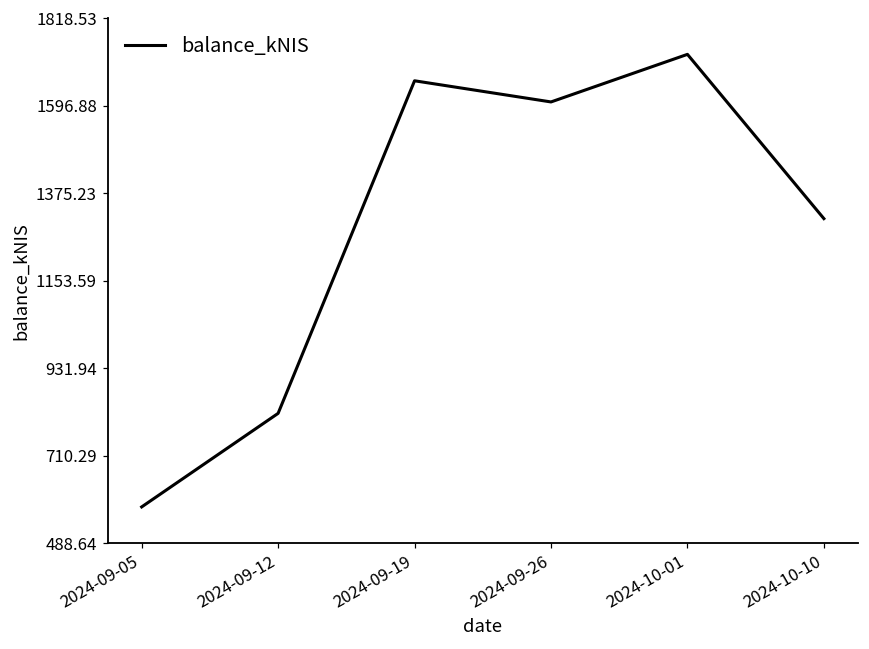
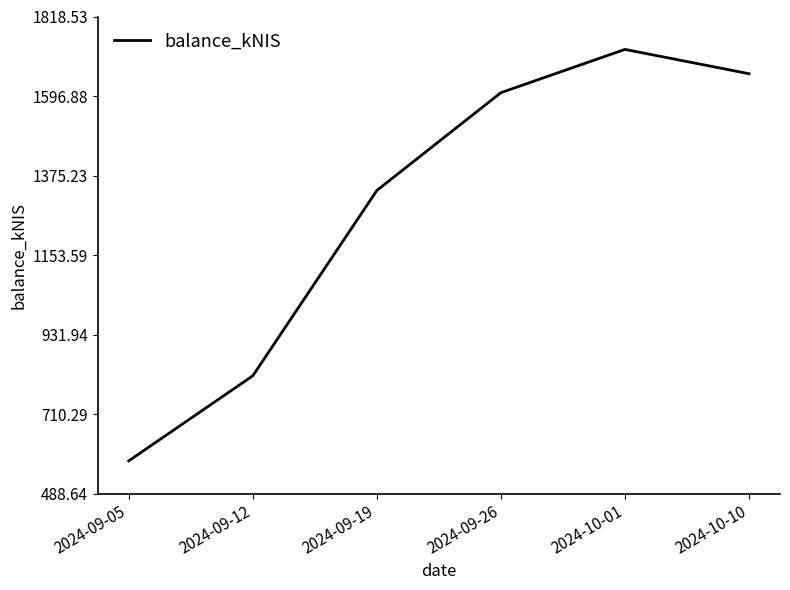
2024-09-19: 1660 -> 1330
2024-10-10: 1310 -> 1660
